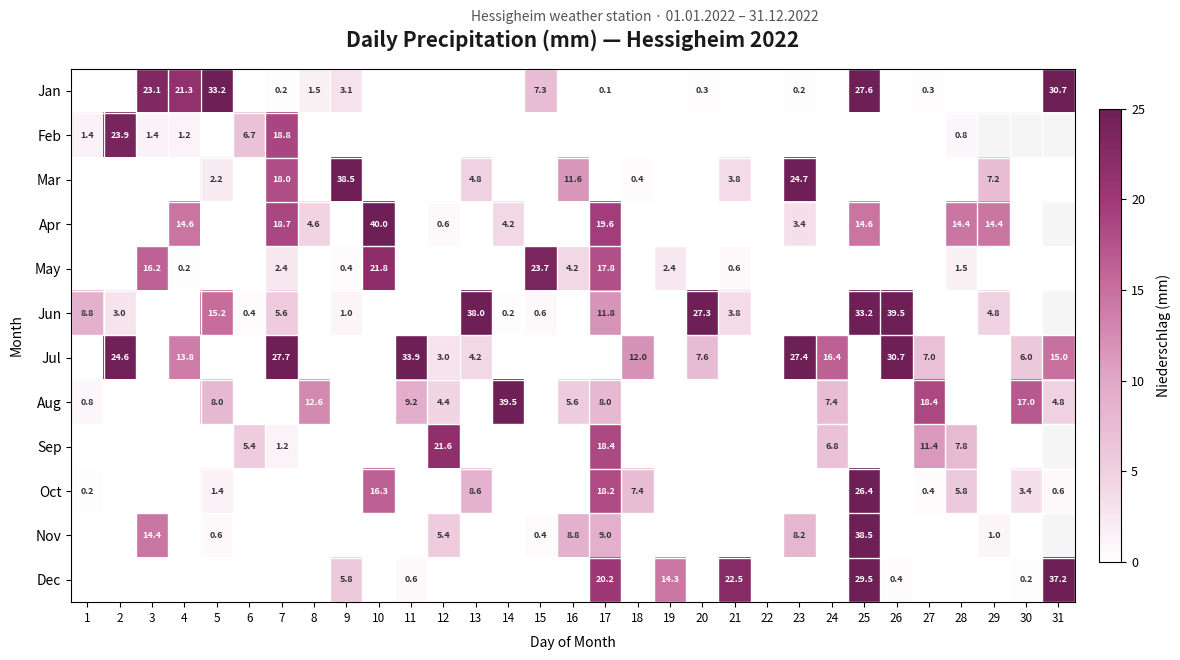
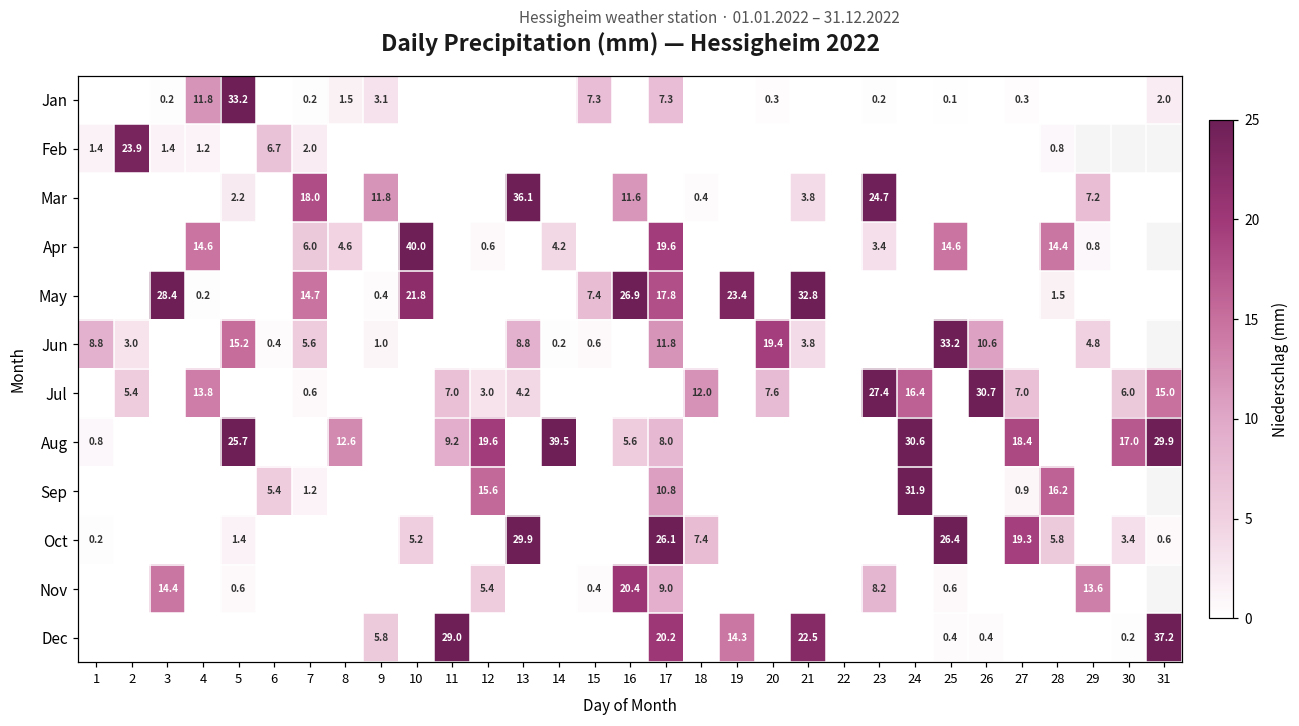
Jan, 3: 23.1 -> 0.2
Jan, 4: 21.3 -> 11.8
Jan, 17: 0.1 -> 7.3
Jan, 25: 27.6 -> 0.1
Jan, 31: 30.7 -> 2.0
Feb, 7: 18.8 -> 2.0
Mar, 9: 38.5 -> 11.8
Mar, 13: 4.8 -> 36.1
Apr, 7: 18.7 -> 6.0
Apr, 29: 14.4 -> 0.8
May, 3: 16.2 -> 28.4
May, 7: 2.4 -> 14.7
May, 15: 23.7 -> 7.4
May, 16: 4.2 -> 26.9
May, 19: 2.4 -> 23.4
May, 21: 0.6 -> 32.8
Jun, 13: 38.0 -> 8.8
Jun, 20: 27.3 -> 19.4
Jun, 26: 39.5 -> 10.6
Jul, 2: 24.6 -> 5.4
Jul, 7: 27.7 -> 0.6
Jul, 11: 33.9 -> 7.0
Aug, 5: 8.0 -> 25.7
Aug, 12: 4.4 -> 19.6
Aug, 24: 7.4 -> 30.6
Aug, 31: 4.8 -> 29.9
Sep, 12: 21.6 -> 15.6
Sep, 17: 18.4 -> 10.8
Sep, 24: 6.8 -> 31.9
Sep, 27: 11.4 -> 0.9
Sep, 28: 7.8 -> 16.2
Oct, 10: 16.3 -> 5.2
Oct, 13: 8.6 -> 29.9
Oct, 17: 18.2 -> 26.1
Oct, 27: 0.4 -> 19.3
Nov, 16: 8.8 -> 20.4
Nov, 25: 38.5 -> 0.6
Nov, 29: 1.0 -> 13.6
Dec, 11: 0.6 -> 29.0
Dec, 25: 29.5 -> 0.4
